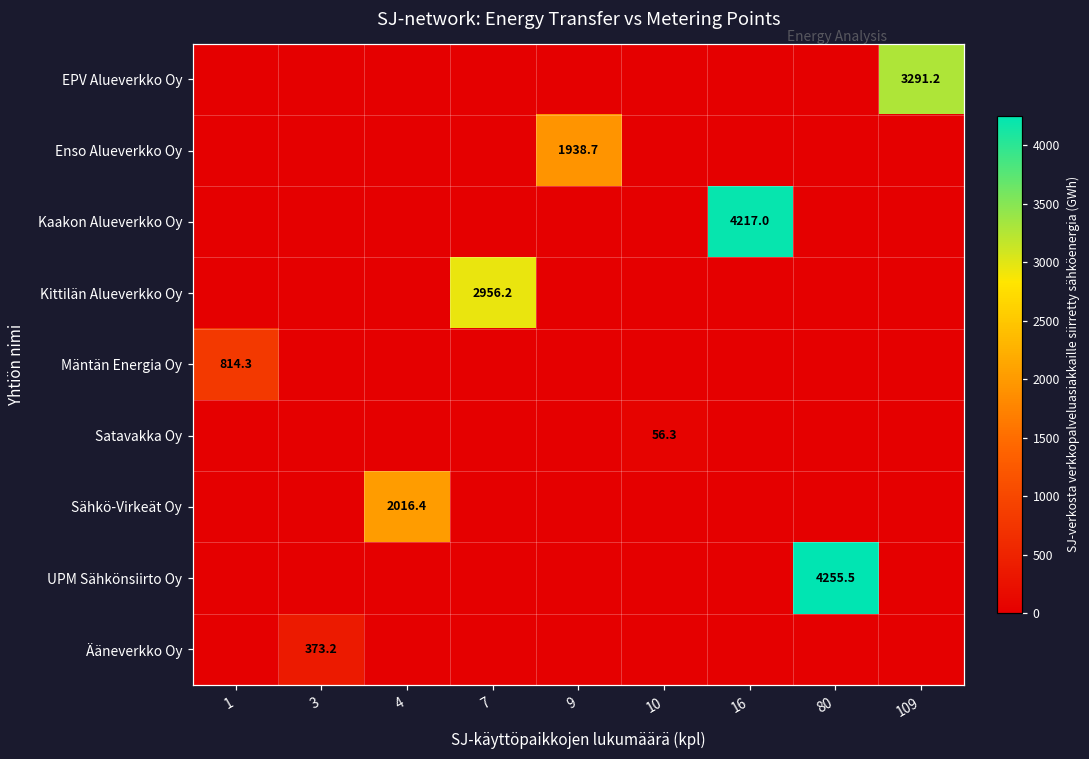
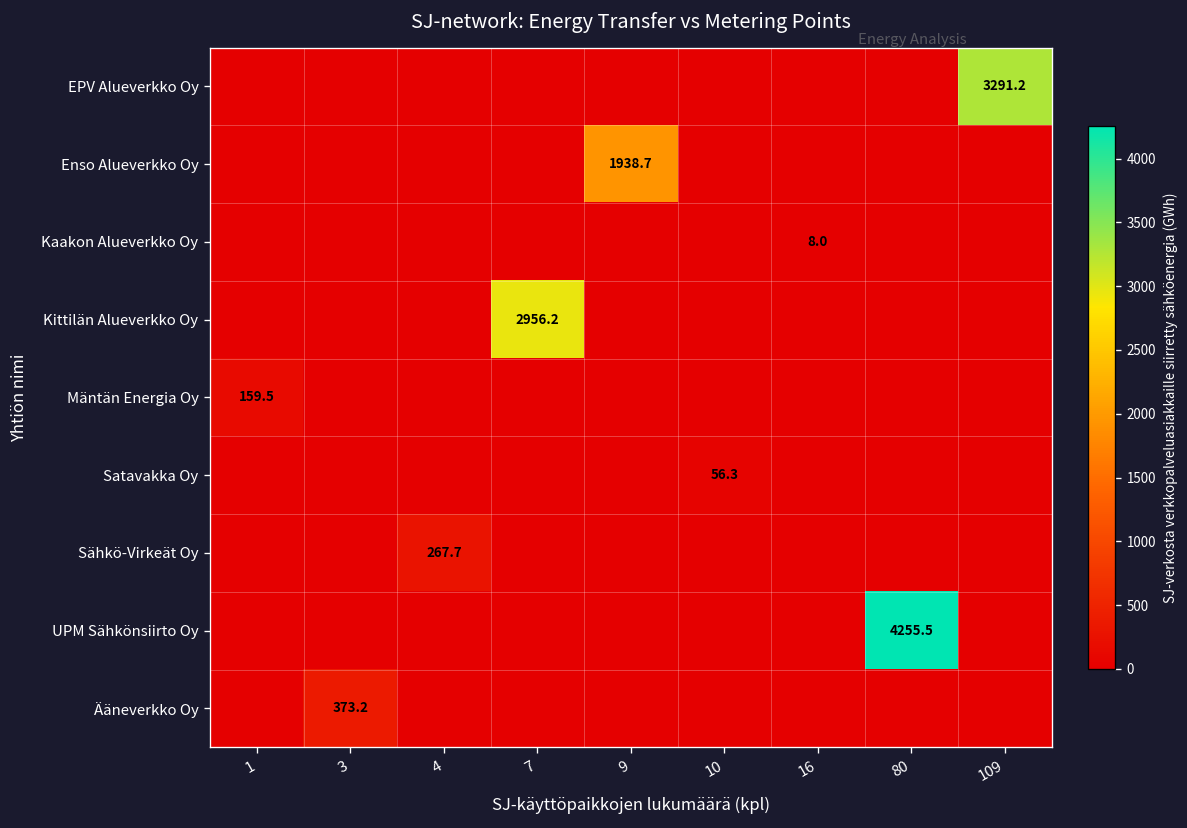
Kaakon Alueverkko Oy, 16: 4217.0 -> 8.0
Mäntän Energia Oy, 1: 814.3 -> 159.5
Sähkö-Virkeät Oy, 4: 2016.4 -> 267.7
